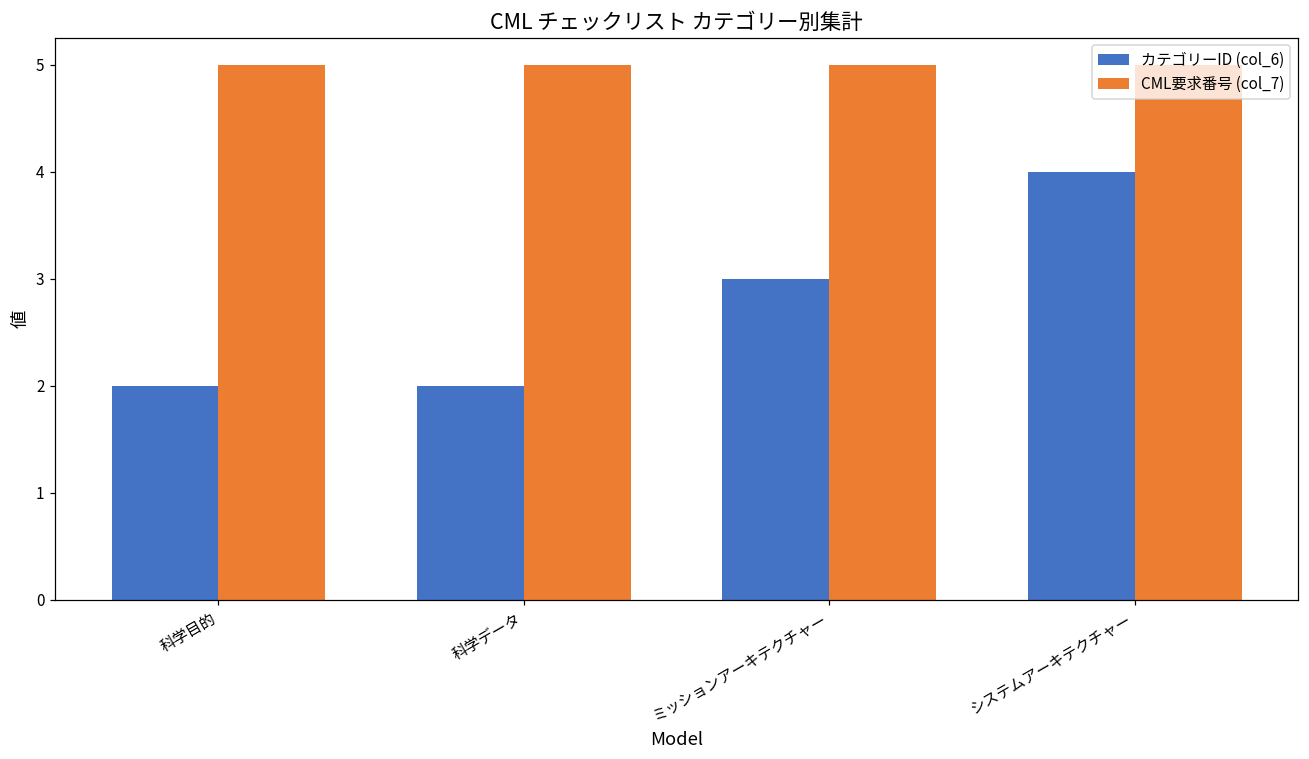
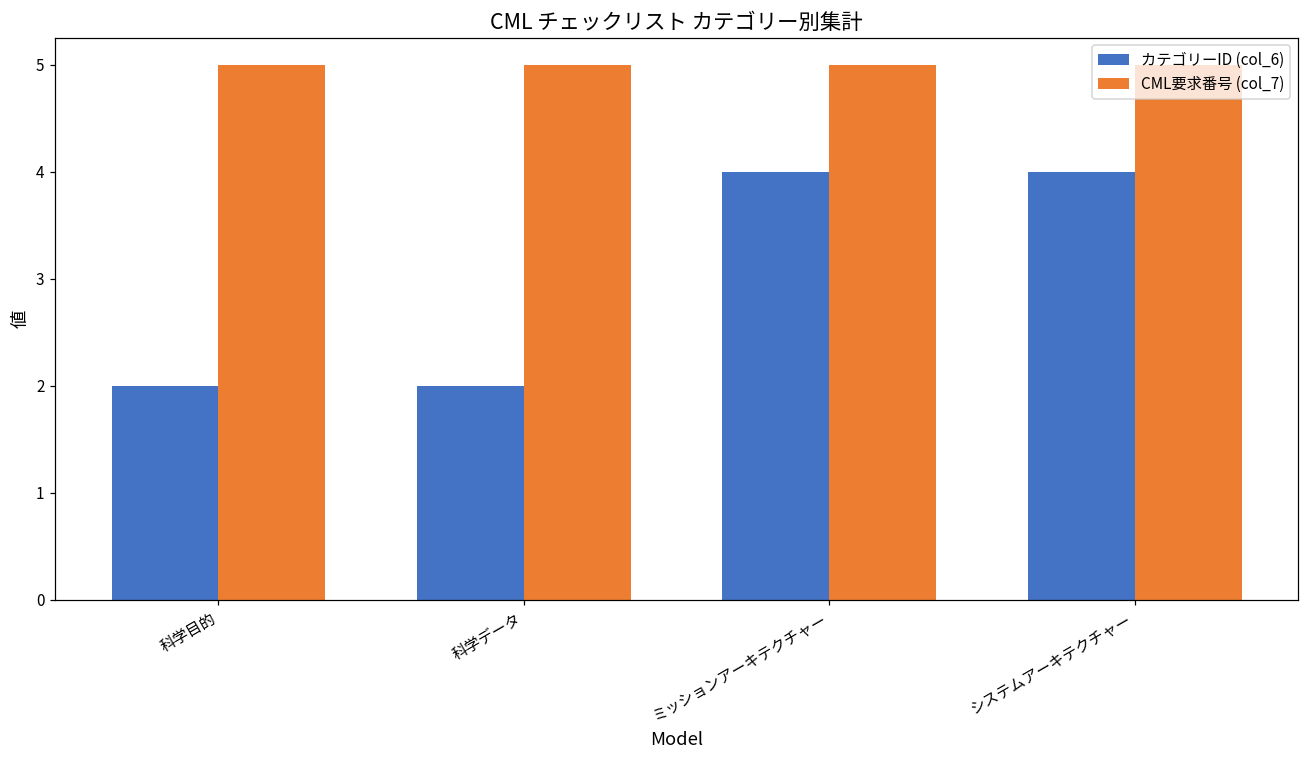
カテゴリーID (col_6), ミッションアーキテクチャー: 3 -> 4
